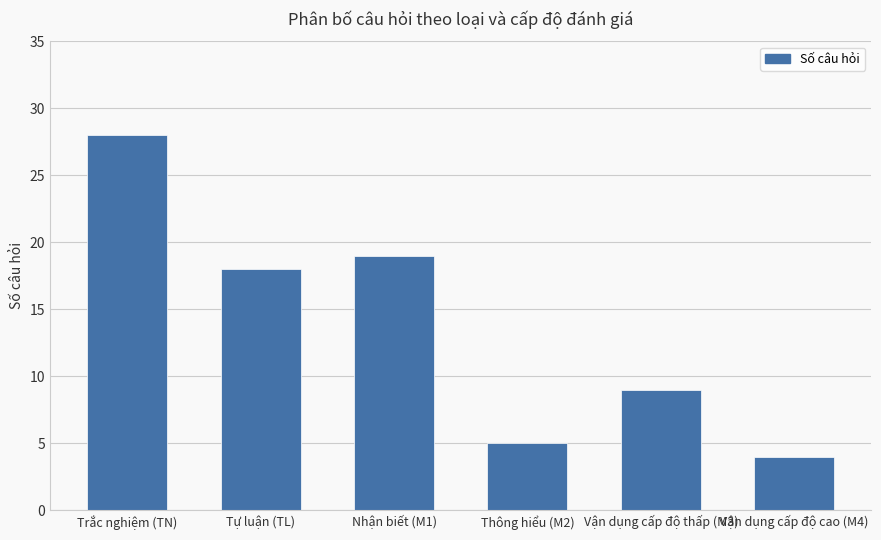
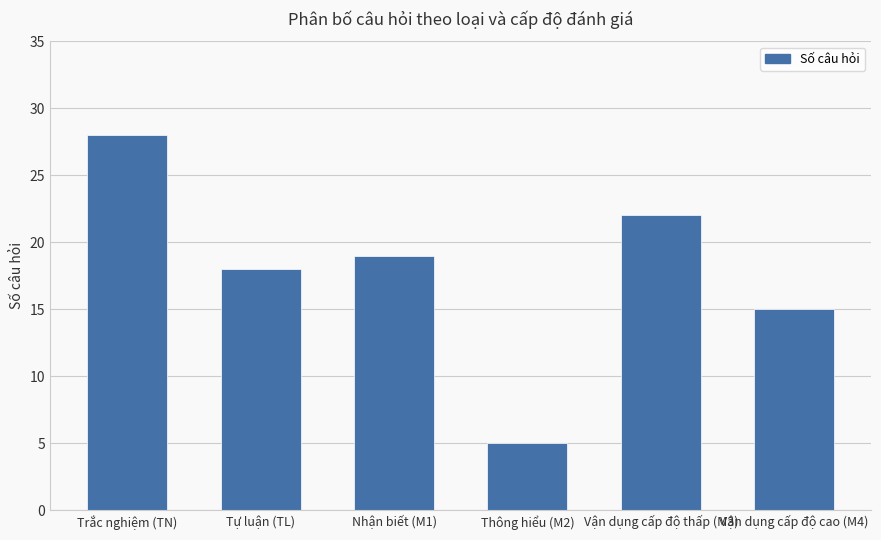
Vận dụng cấp độ thấp (M3): 9 -> 22
Vận dụng cấp độ cao (M4): 4 -> 15
